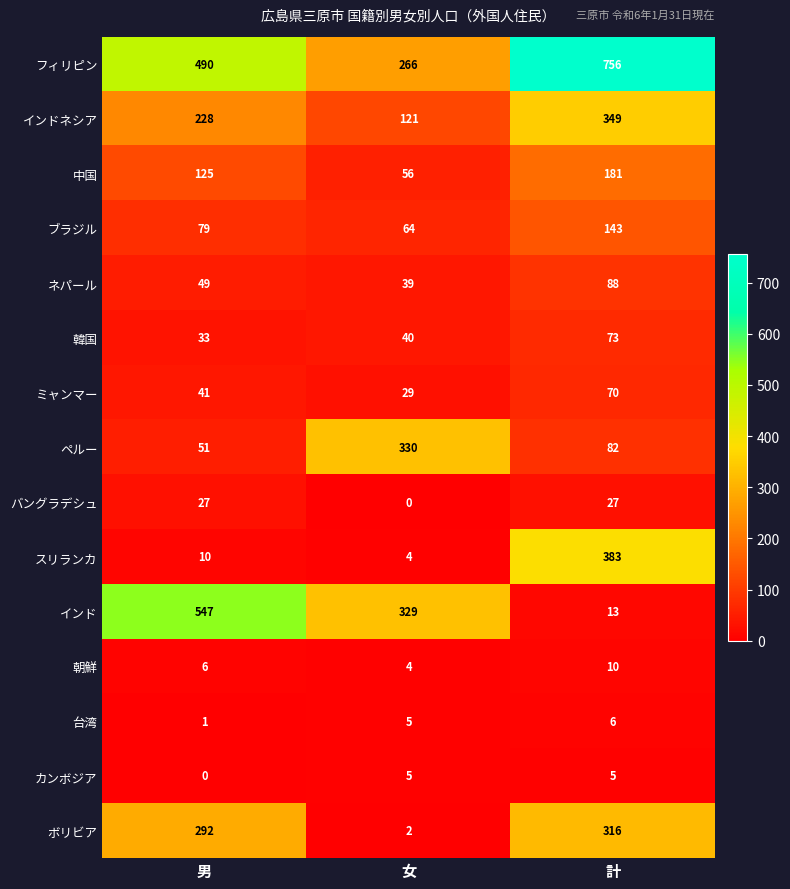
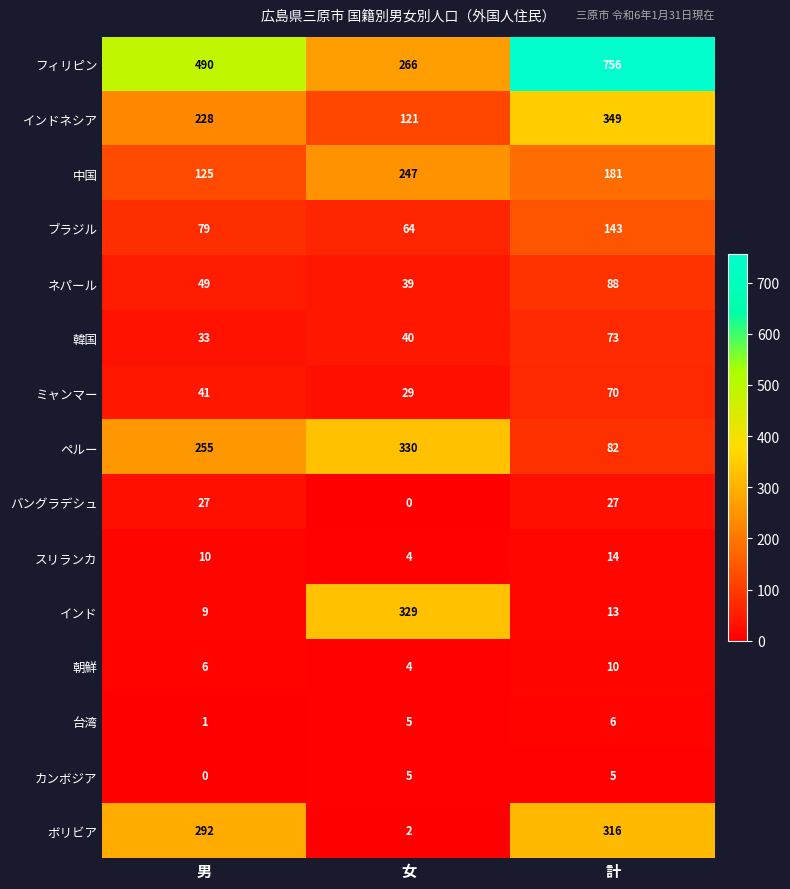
中国, 女: 56 -> 247
ペルー, 男: 51 -> 255
スリランカ, 計: 383 -> 14
インド, 男: 547 -> 9
